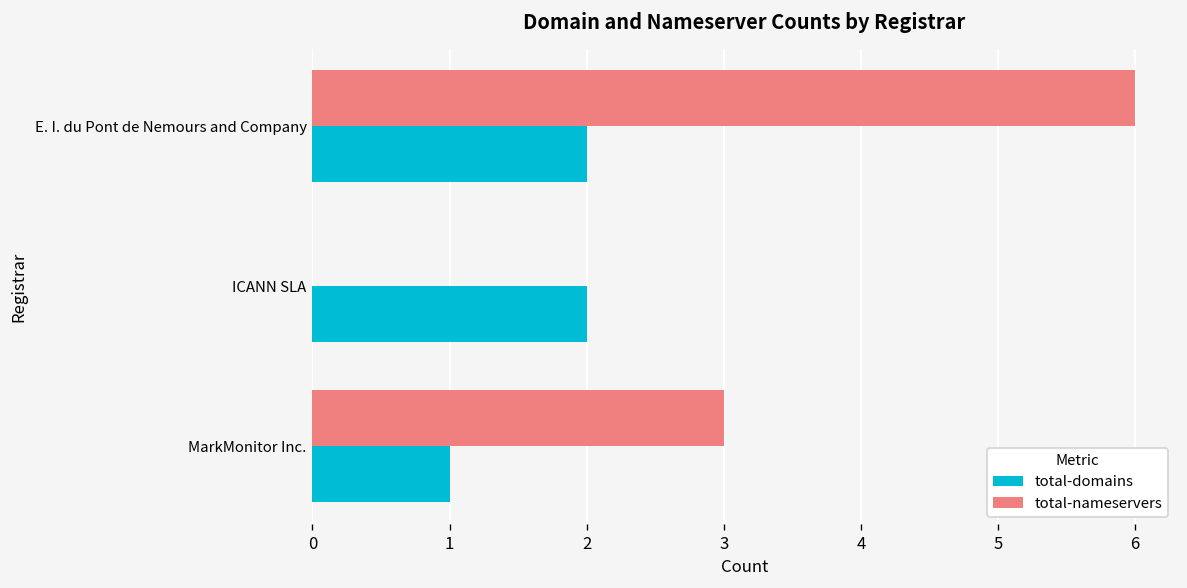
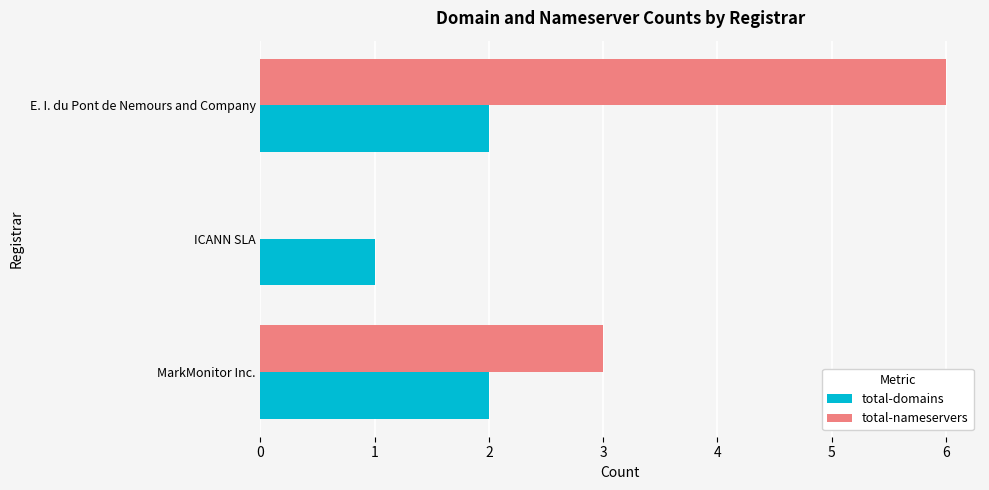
total-domains, ICANN SLA: 2 -> 1
total-domains, MarkMonitor Inc.: 1 -> 2
